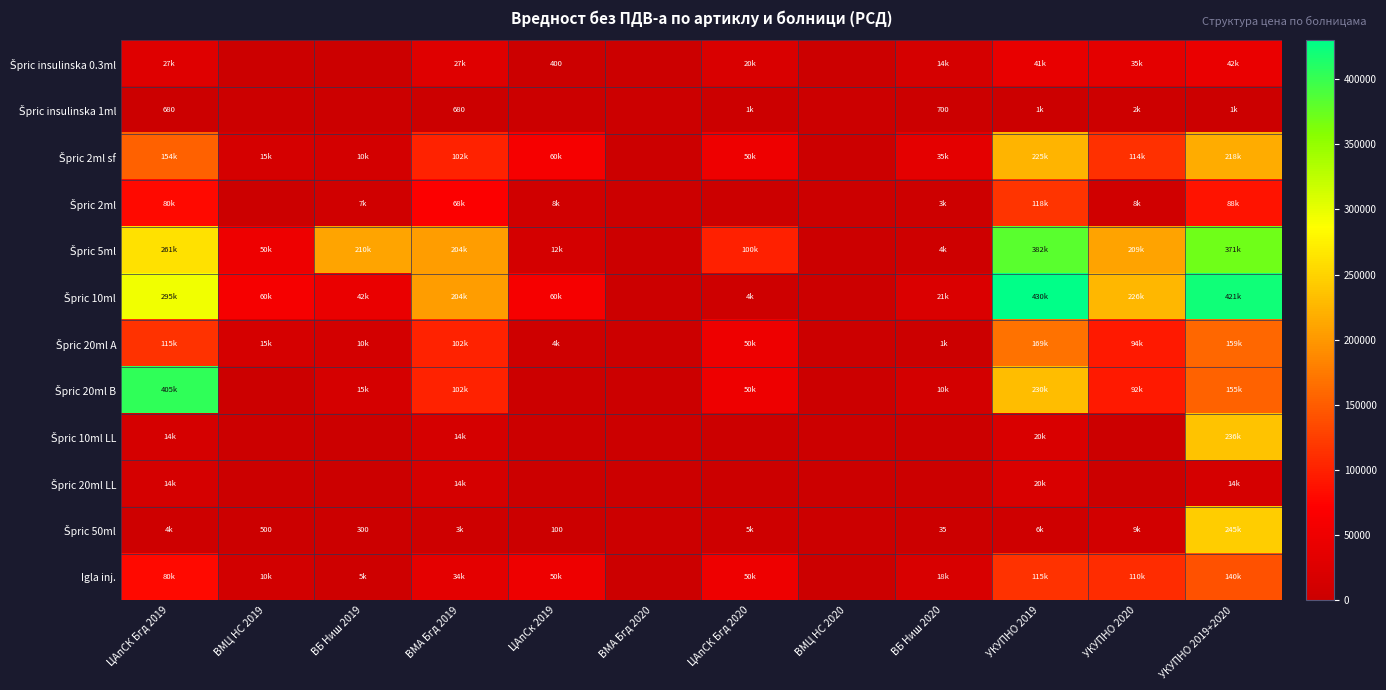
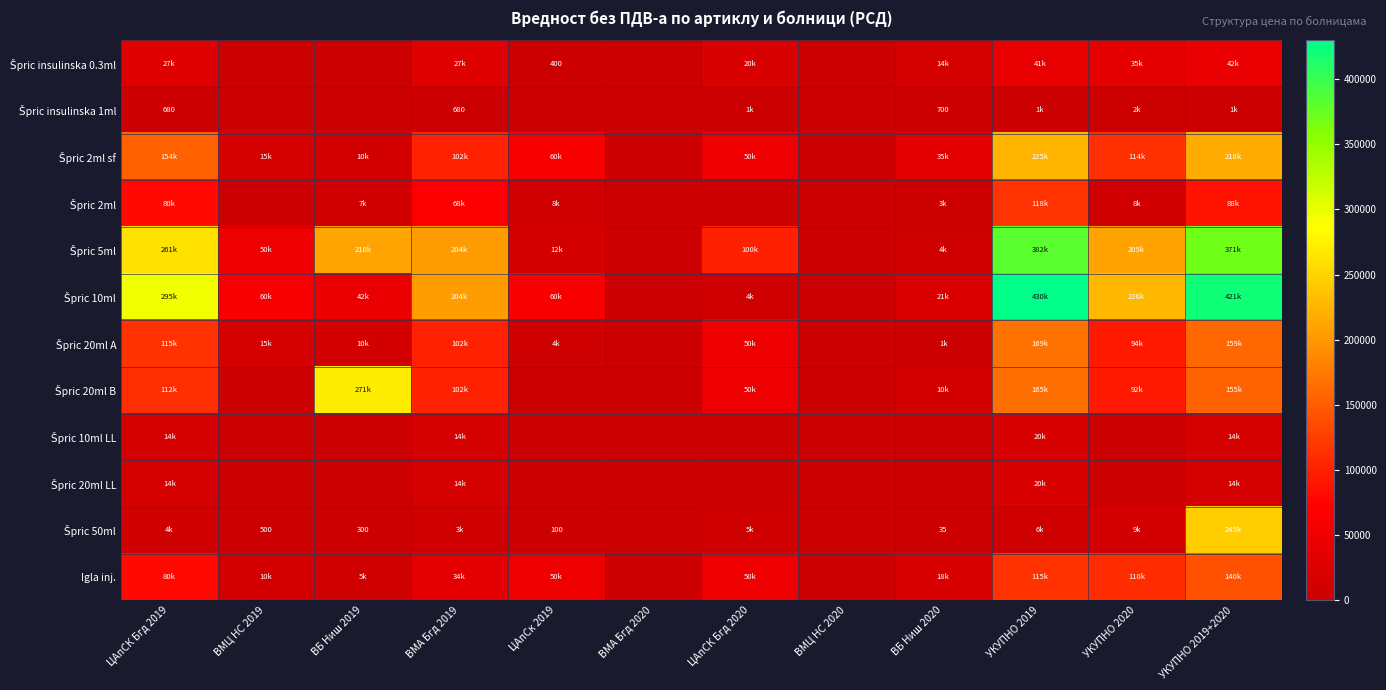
Špric 20ml B, ЦАпСК Бгд 2019: 405k -> 112k
Špric 20ml B, ВБ Ниш 2019: 15k -> 271k
Špric 20ml B, УКУПНО 2019: 230k -> 165k
Špric 10ml LL, УКУПНО 2019+2020: 236k -> 14k
